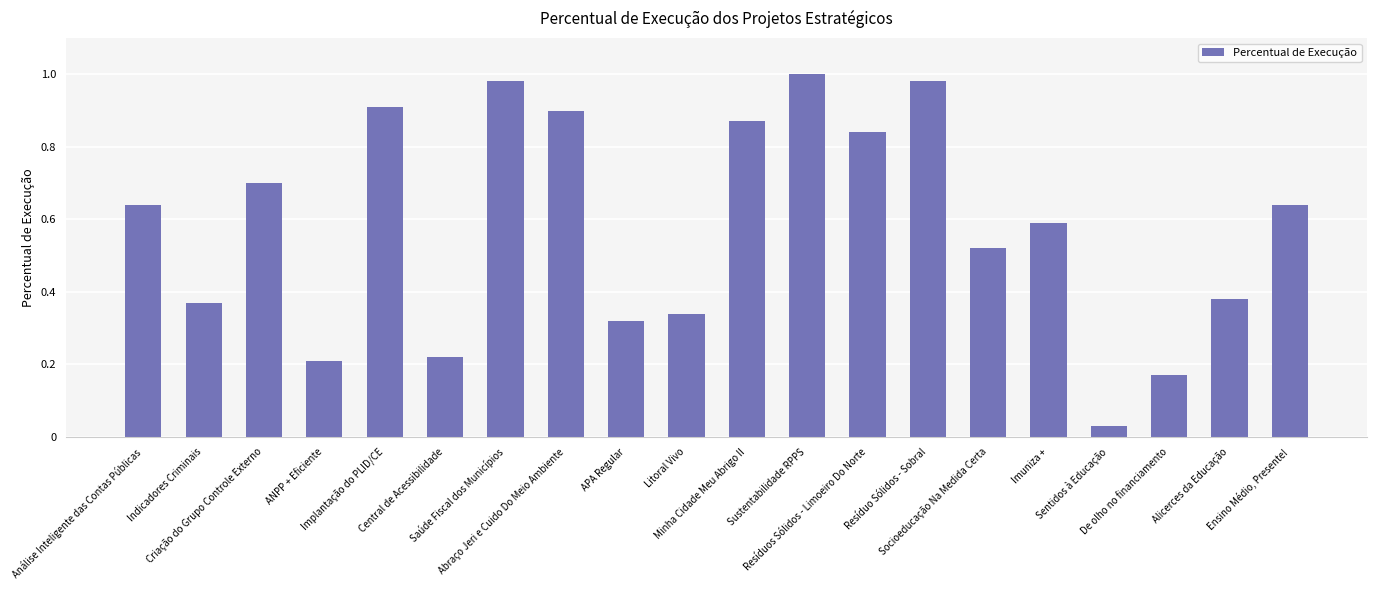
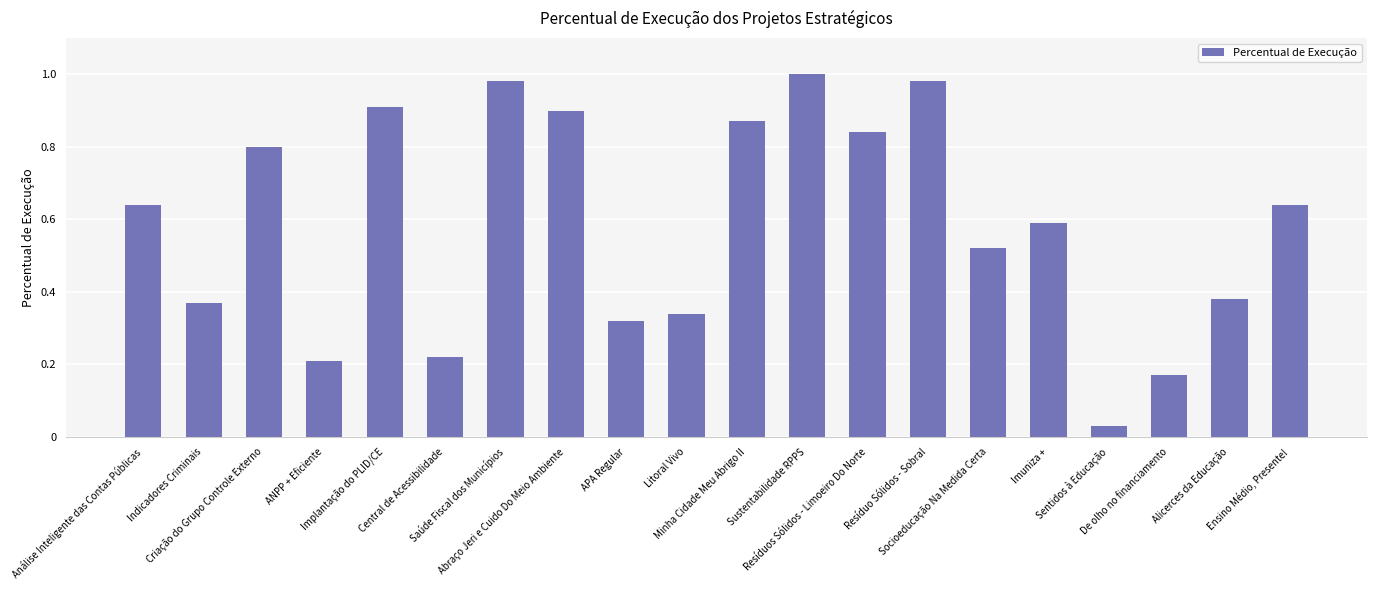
Criação do Grupo Controle Externo: 0.7 -> 0.8
